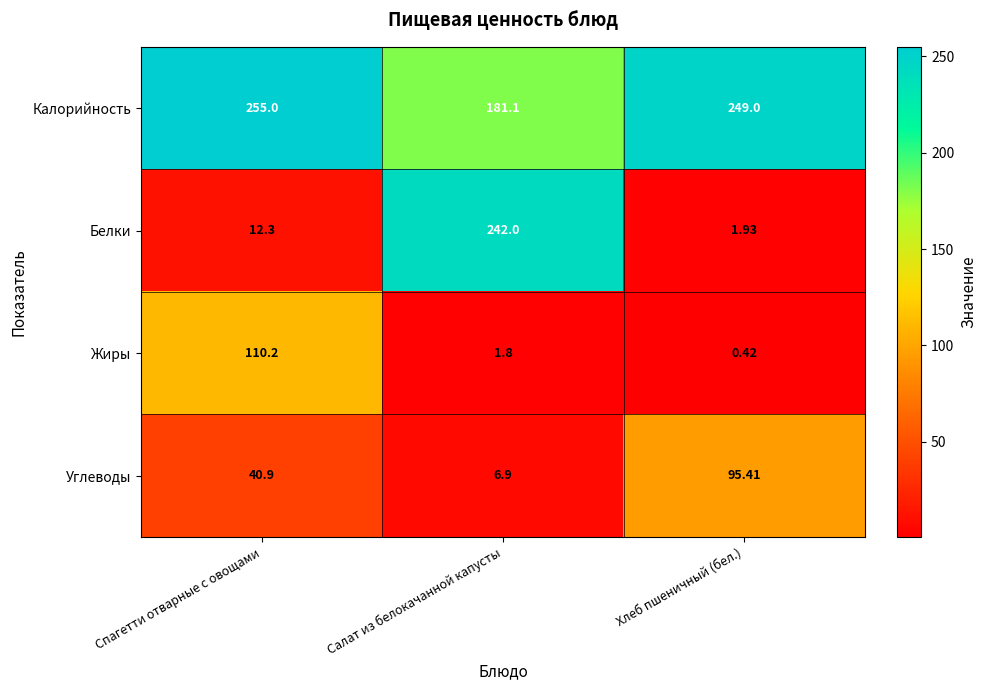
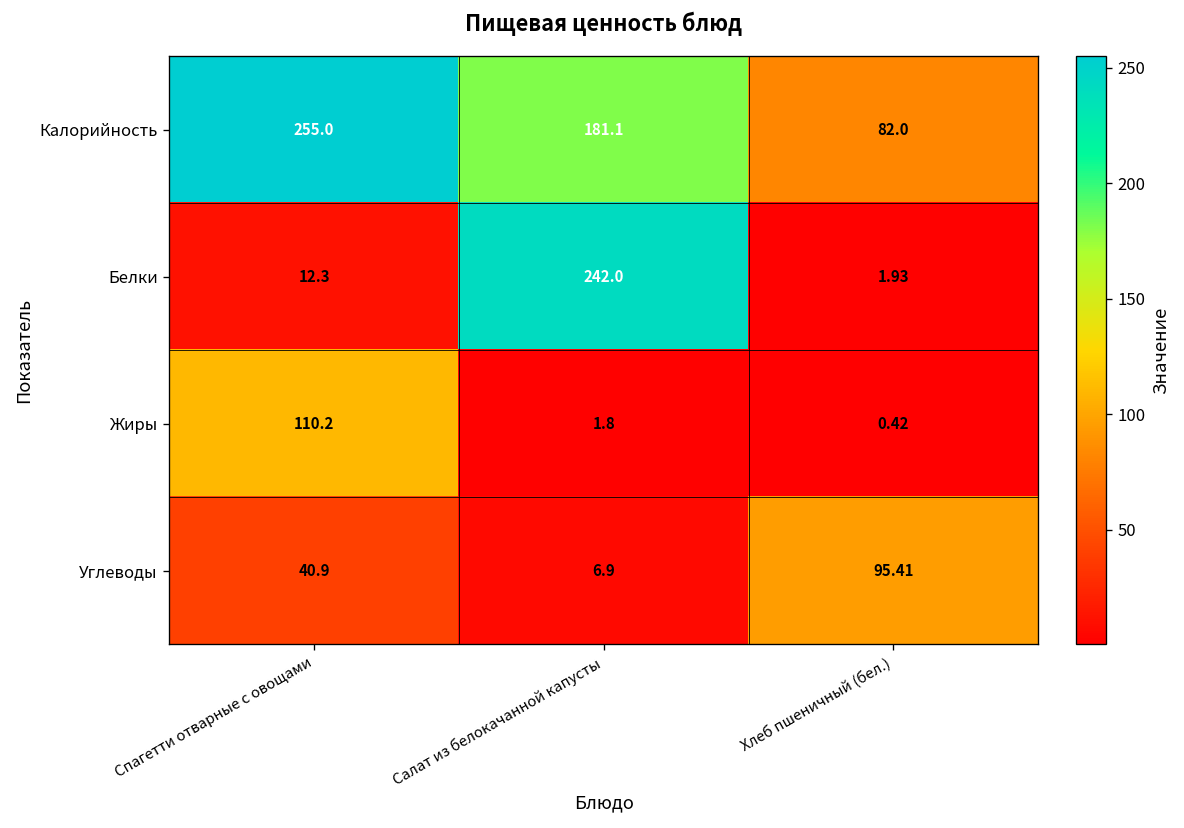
Калорийность, Хлеб пшеничный (бел.): 249.0 -> 82.0
